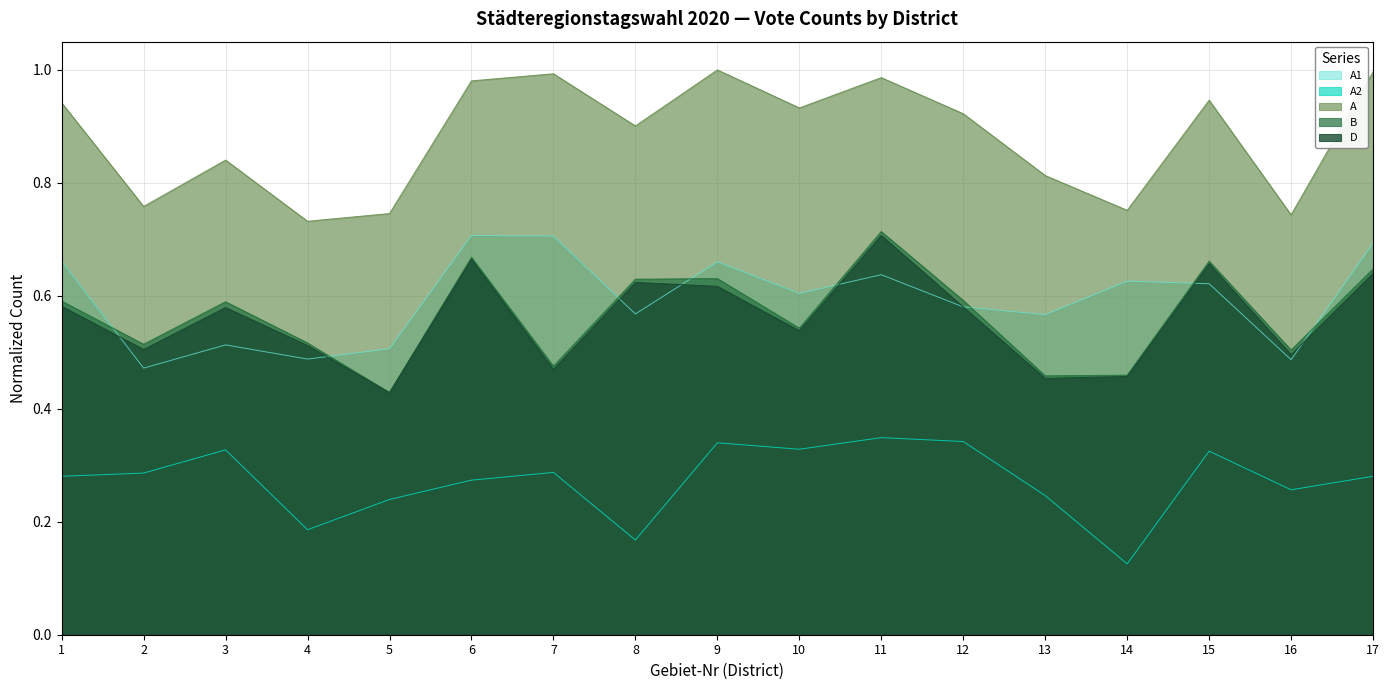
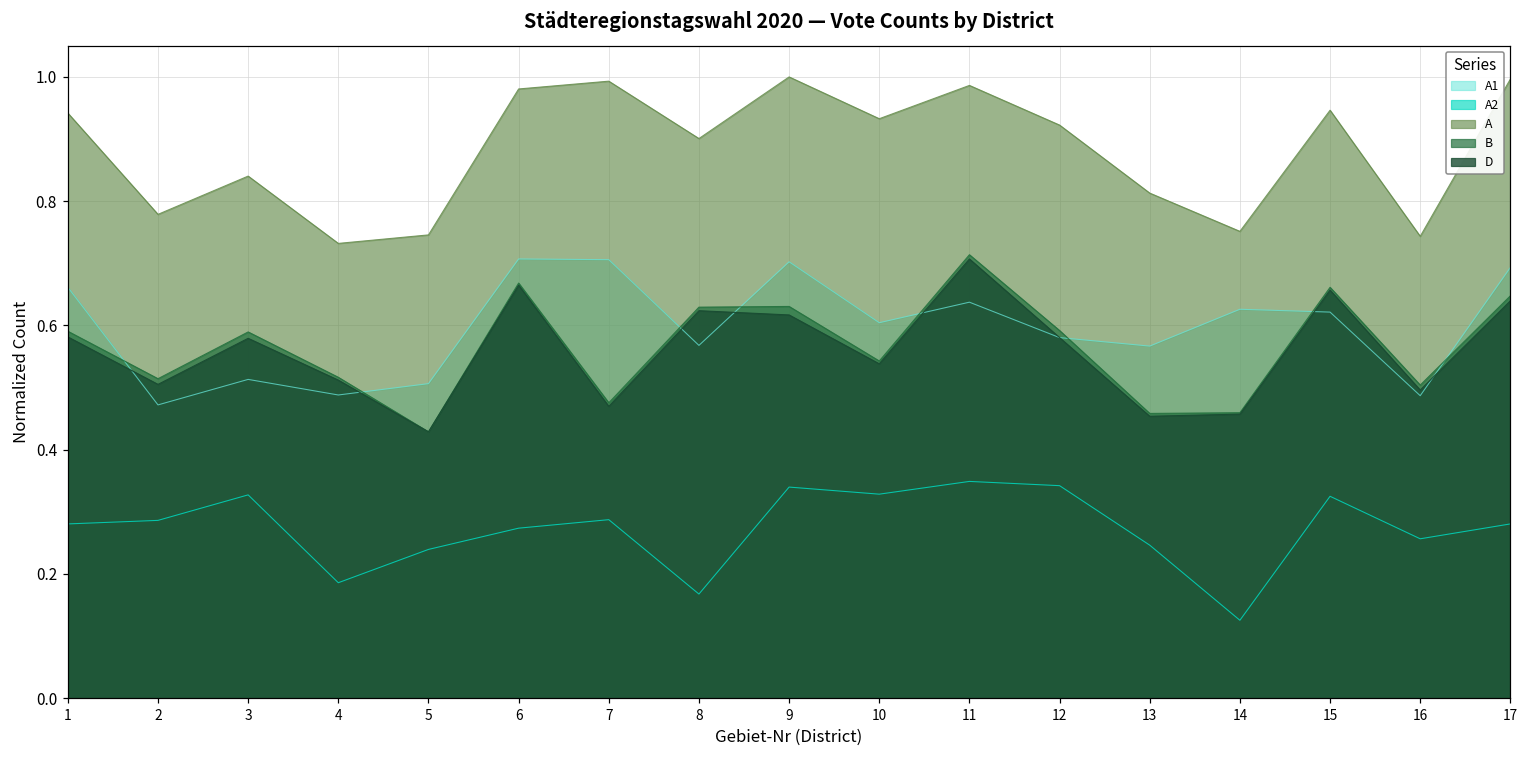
A, 2: 0.76 -> 0.78
A1, 9: 0.66 -> 0.70
